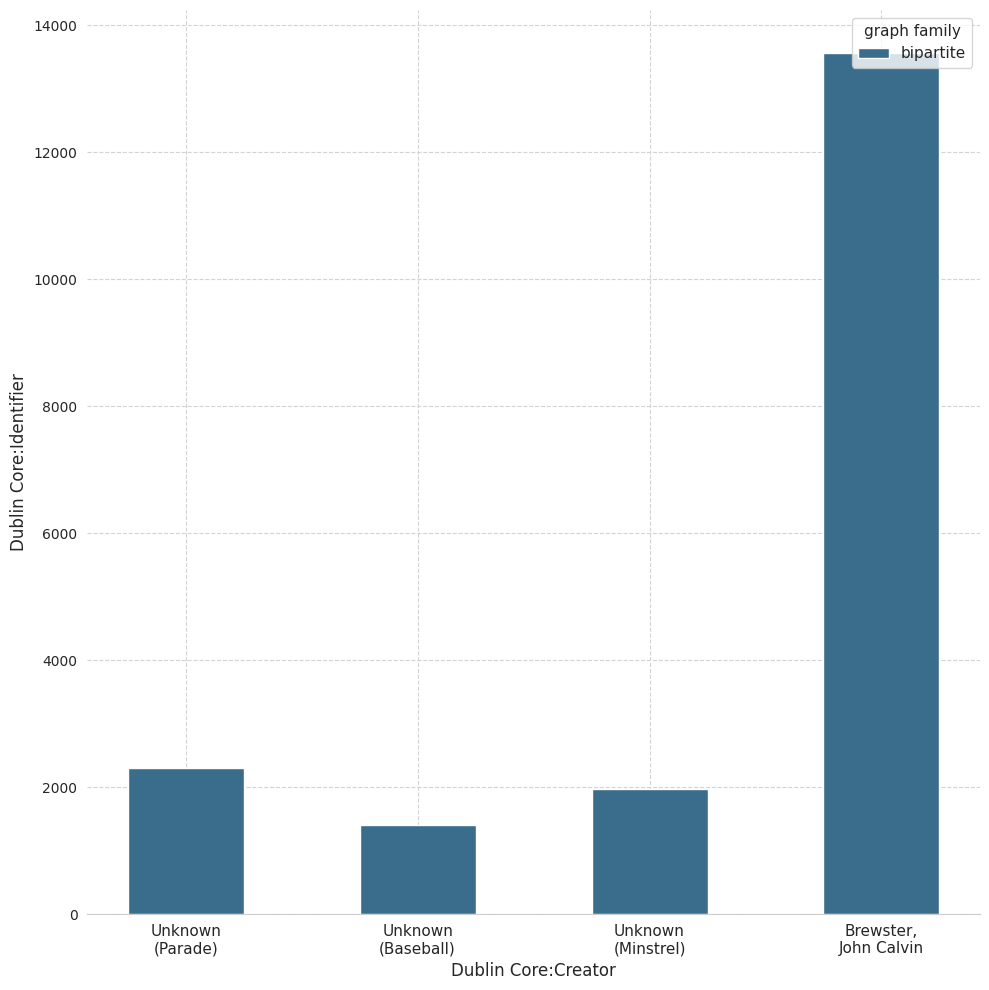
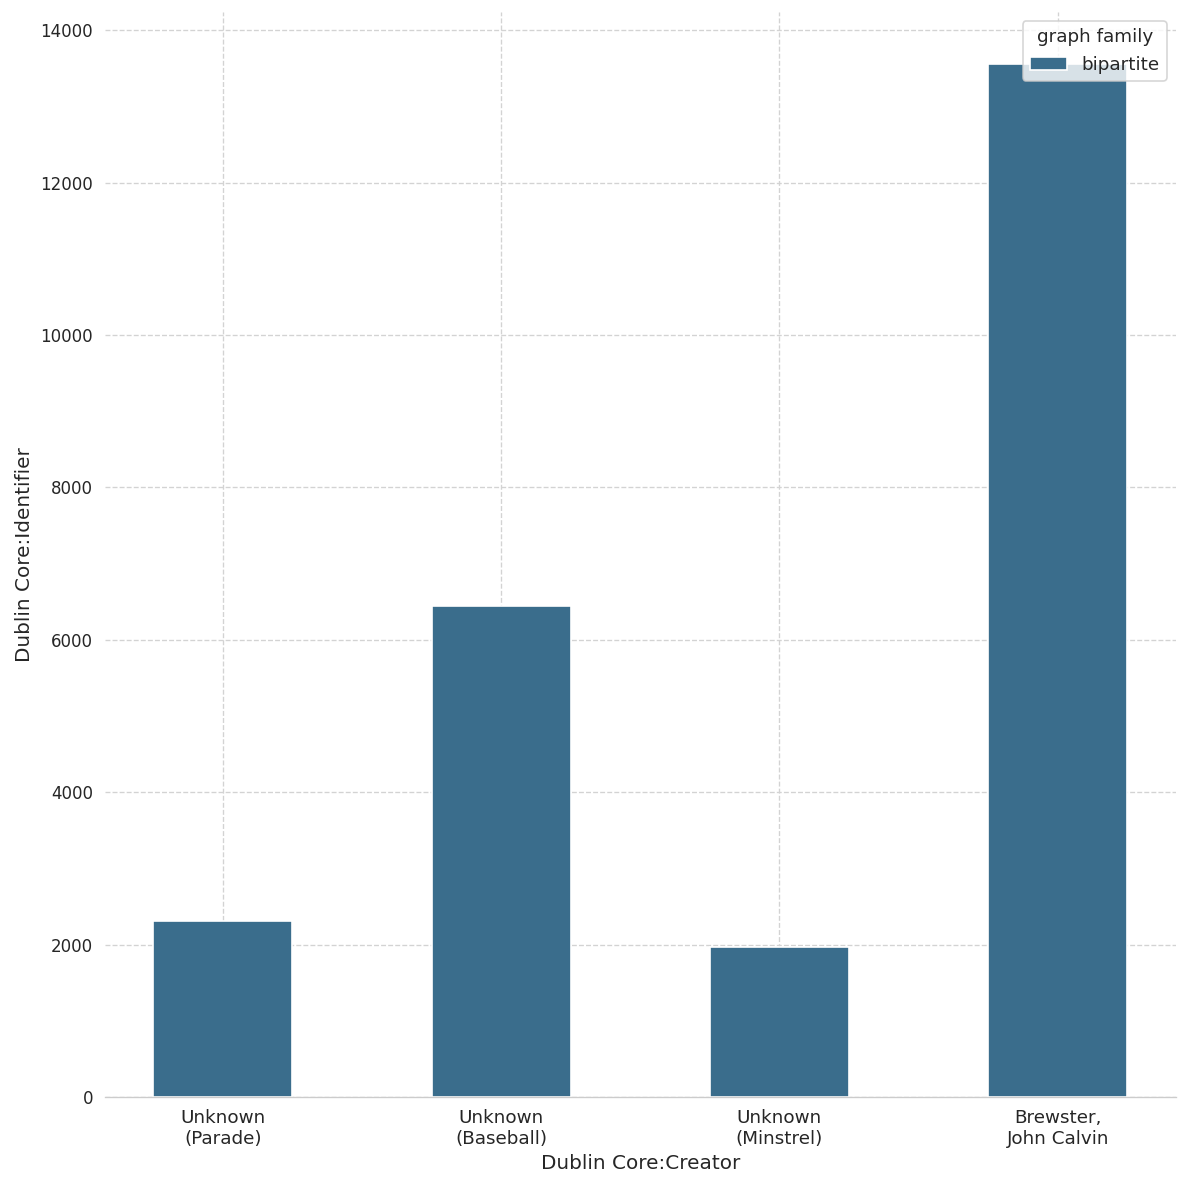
Unknown (Baseball): 1400 -> 6400
